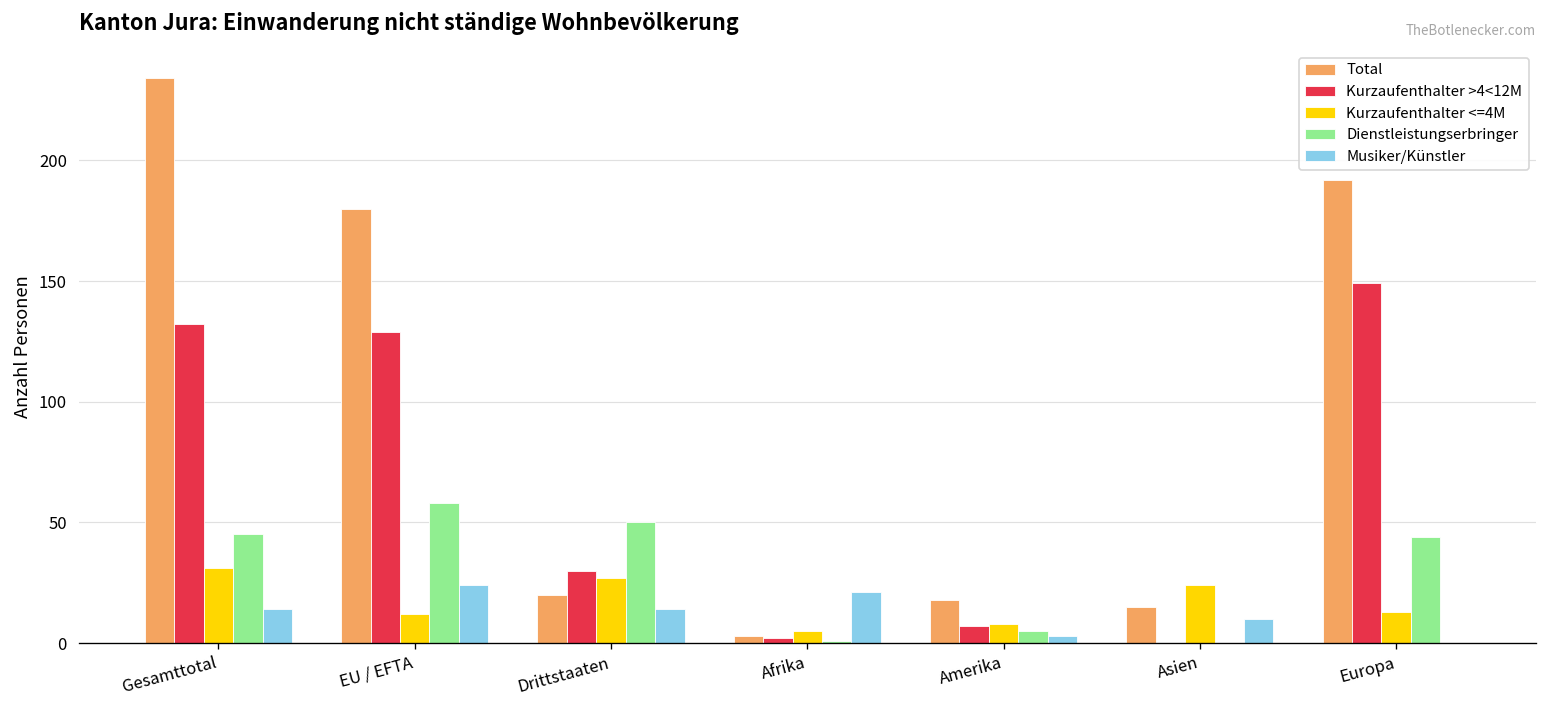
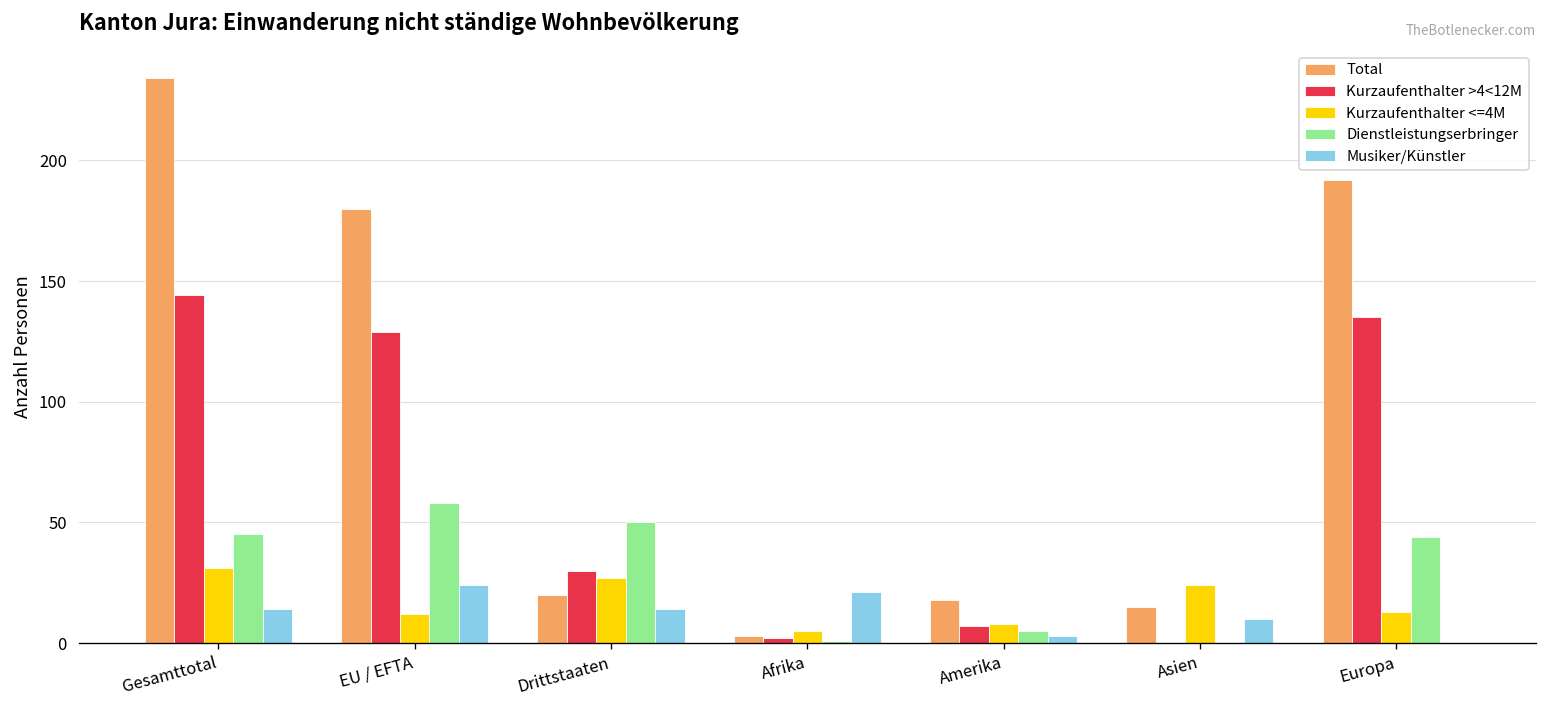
Kurzaufenthalter >4<12M, Gesamttotal: 132 -> 144
Kurzaufenthalter >4<12M, Europa: 149 -> 135
